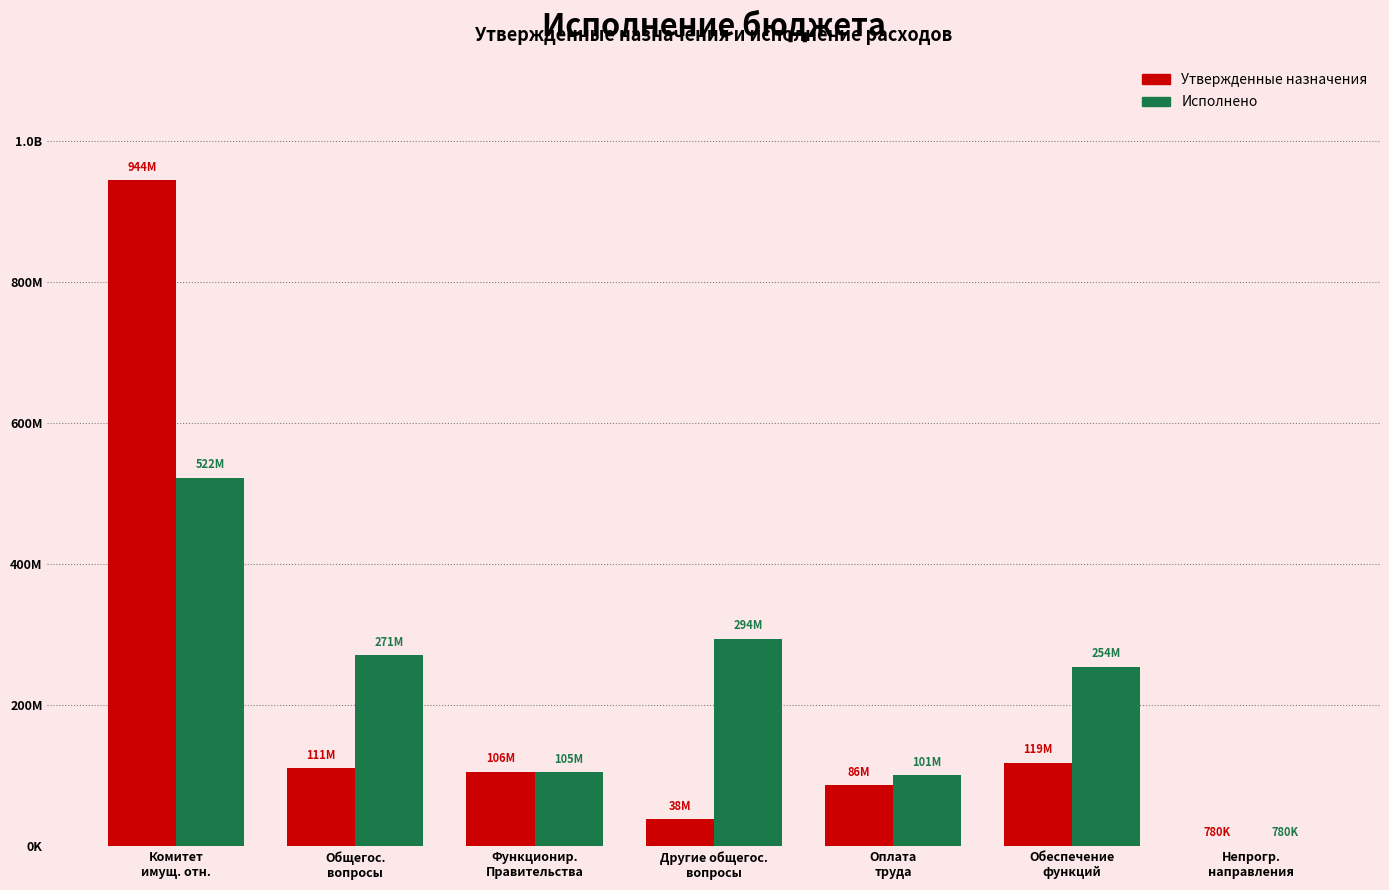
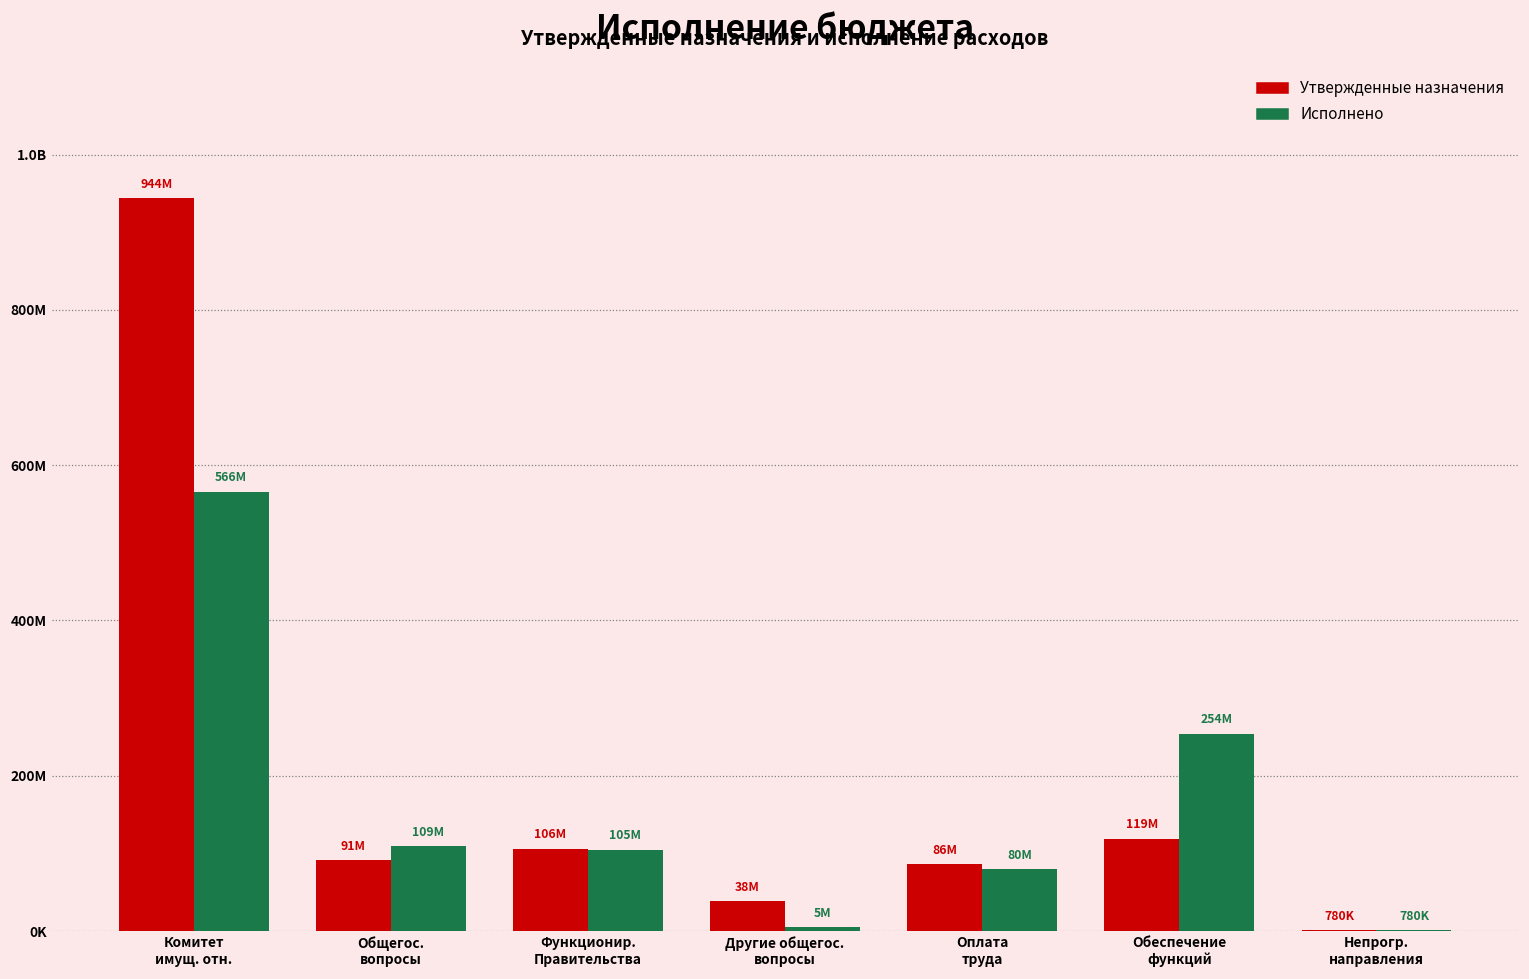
Исполнено, Комитет имущ. отн.: 522M -> 566M
Утвержденные назначения, Общегос. вопросы: 111M -> 91M
Исполнено, Общегос. вопросы: 271M -> 109M
Исполнено, Другие общегос. вопросы: 294M -> 5M
Исполнено, Оплата труда: 101M -> 80M
